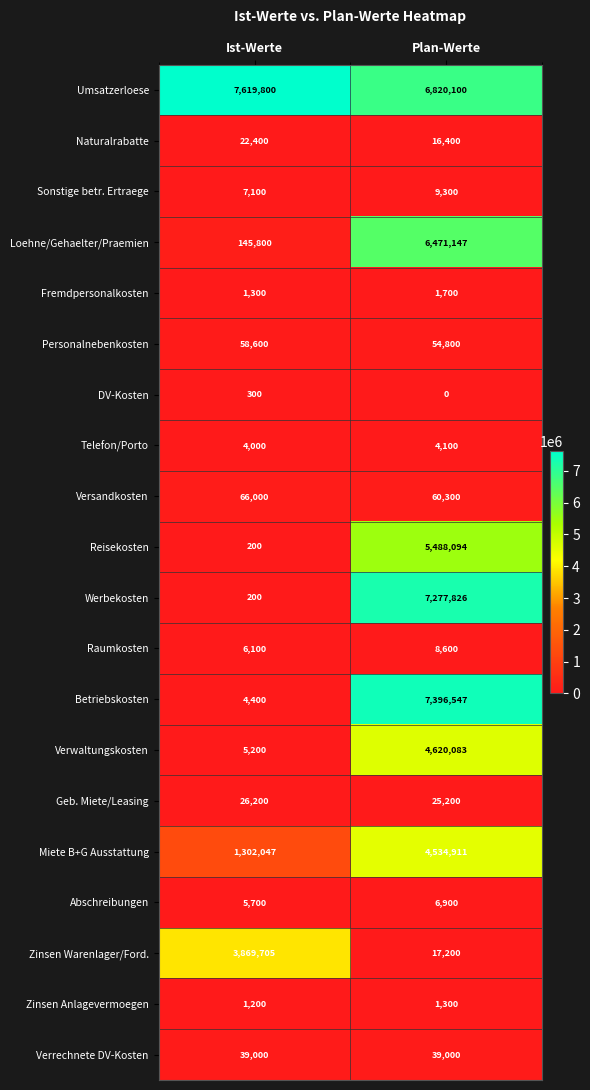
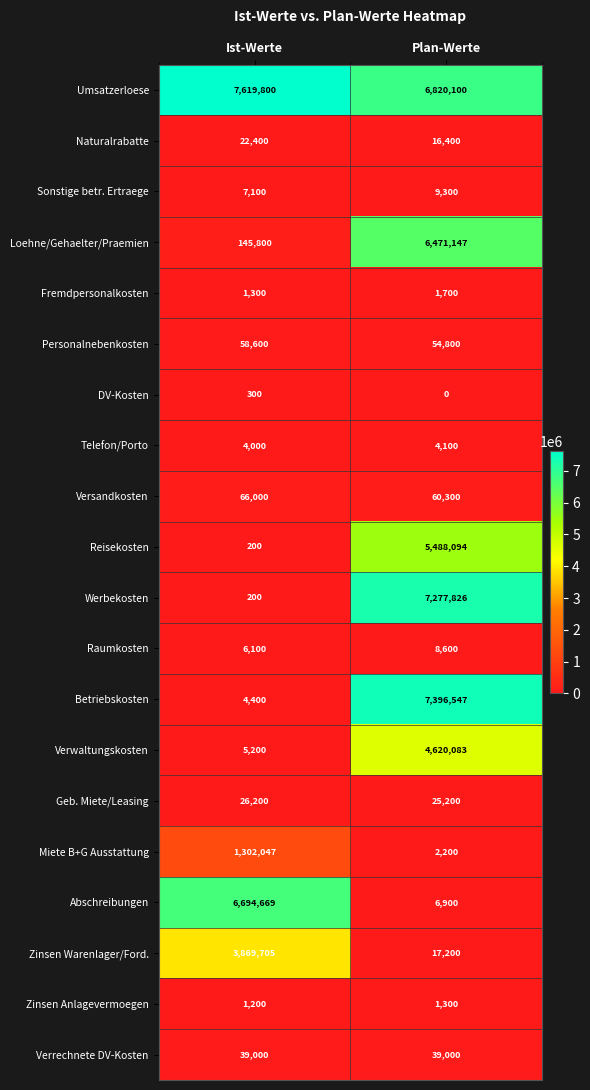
Miete B+G Ausstattung, Plan-Werte: 4,534,911 -> 2,200
Abschreibungen, Ist-Werte: 5,700 -> 6,694,669
